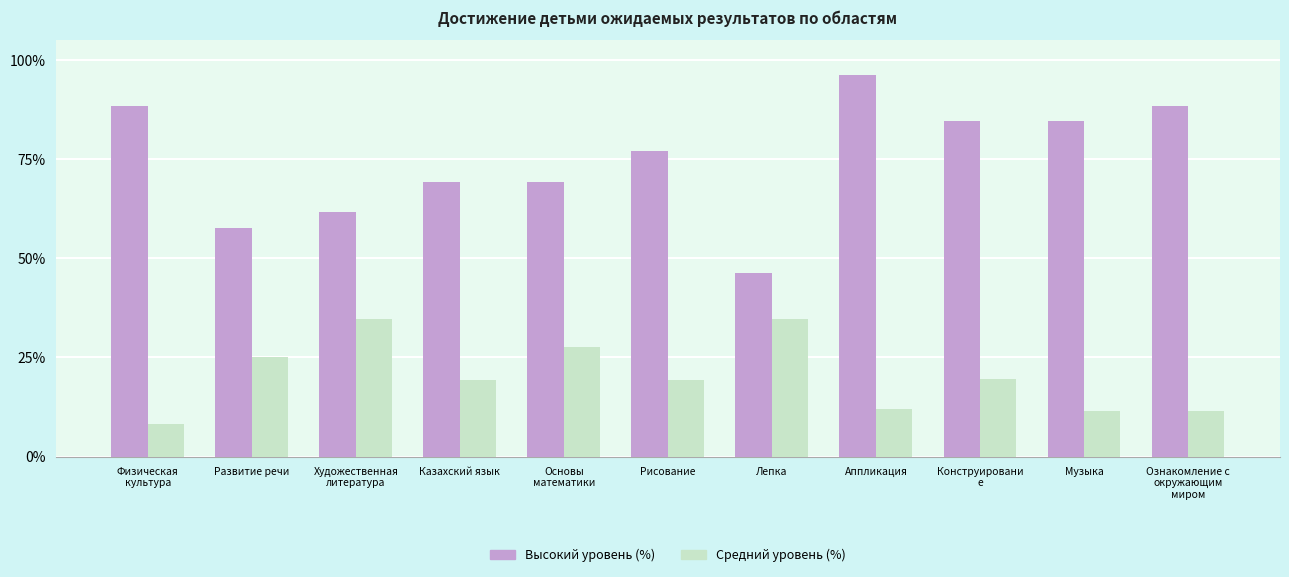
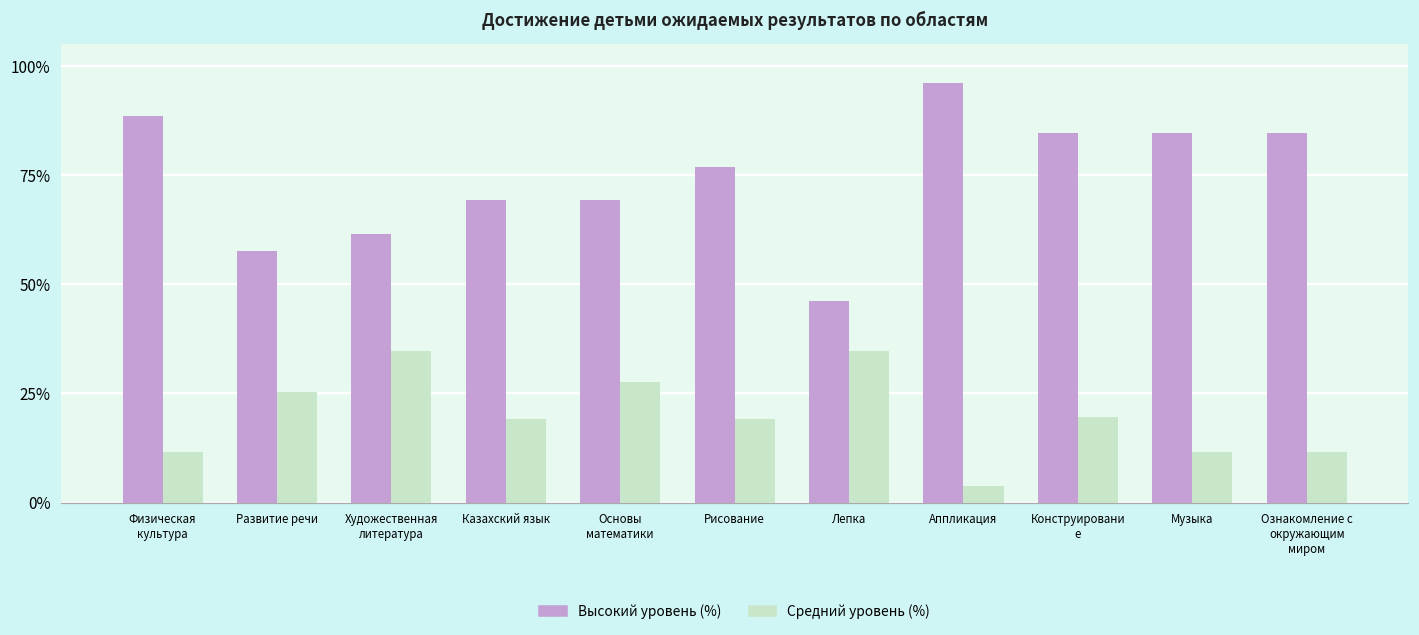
Средний уровень (%), Физическая культура: 8% -> 12%
Средний уровень (%), Аппликация: 12% -> 4%
Высокий уровень (%), Ознакомление с окружающим миром: 88% -> 85%
